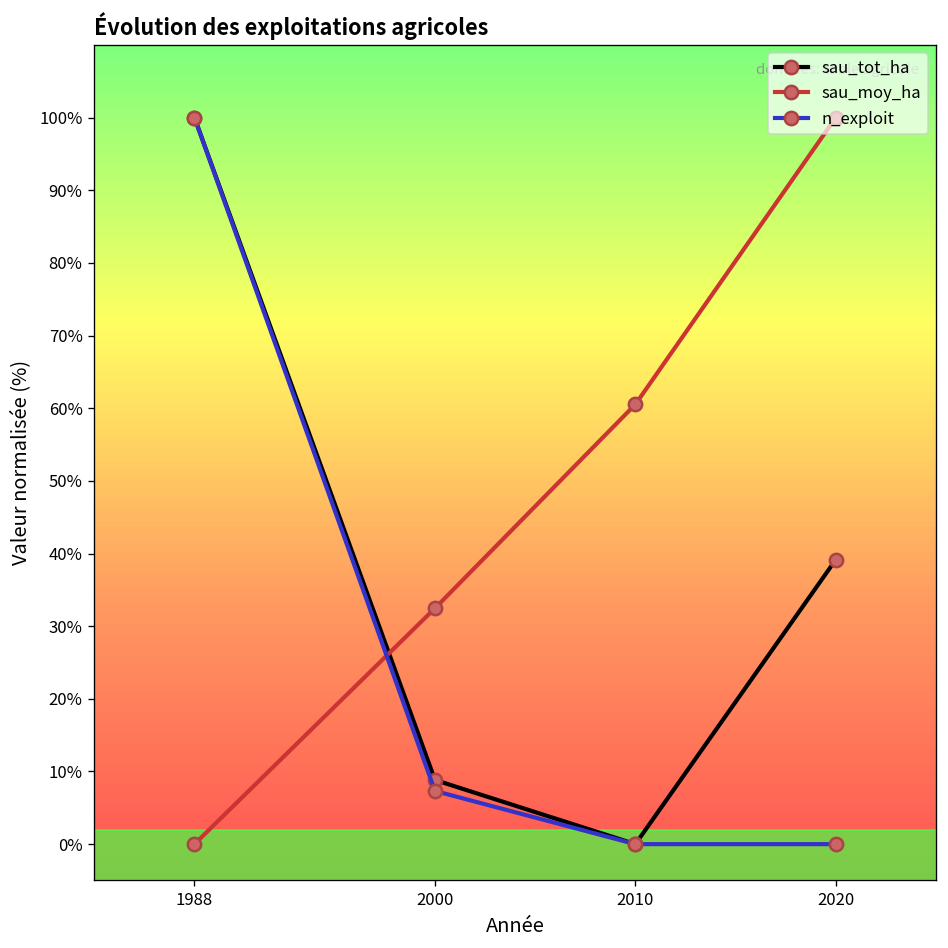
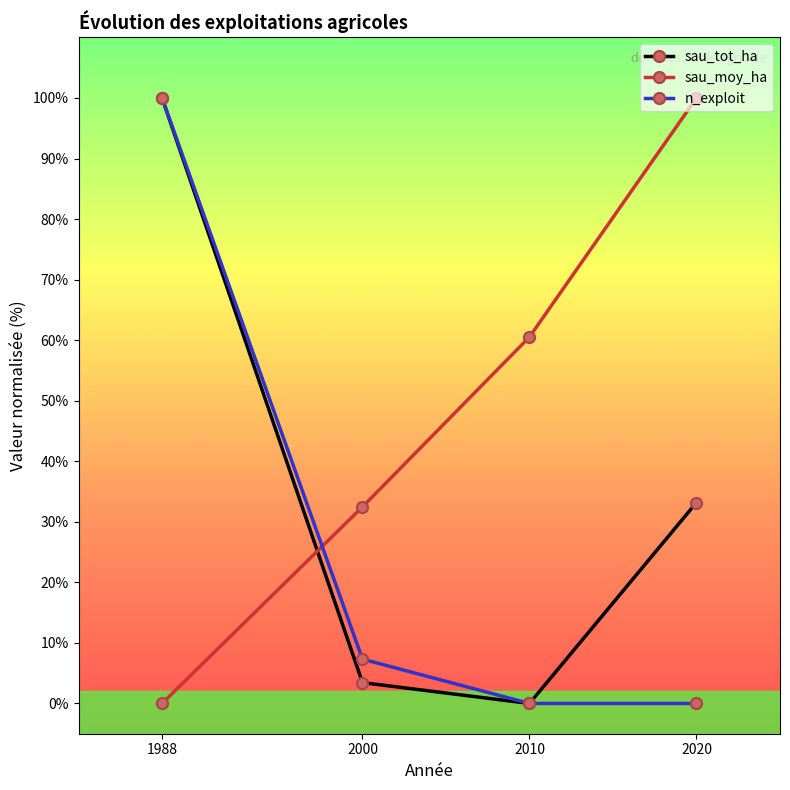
sau_tot_ha, 2000: 9% -> 3%
sau_tot_ha, 2020: 39% -> 33%
